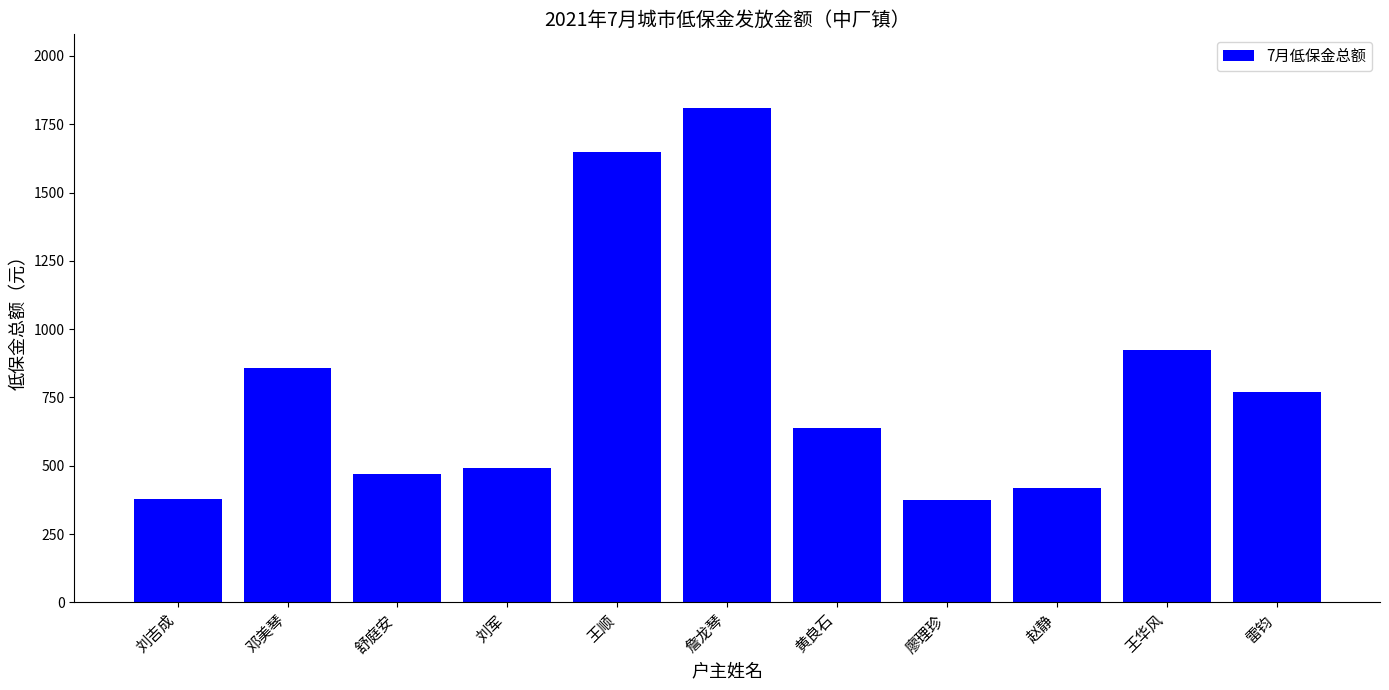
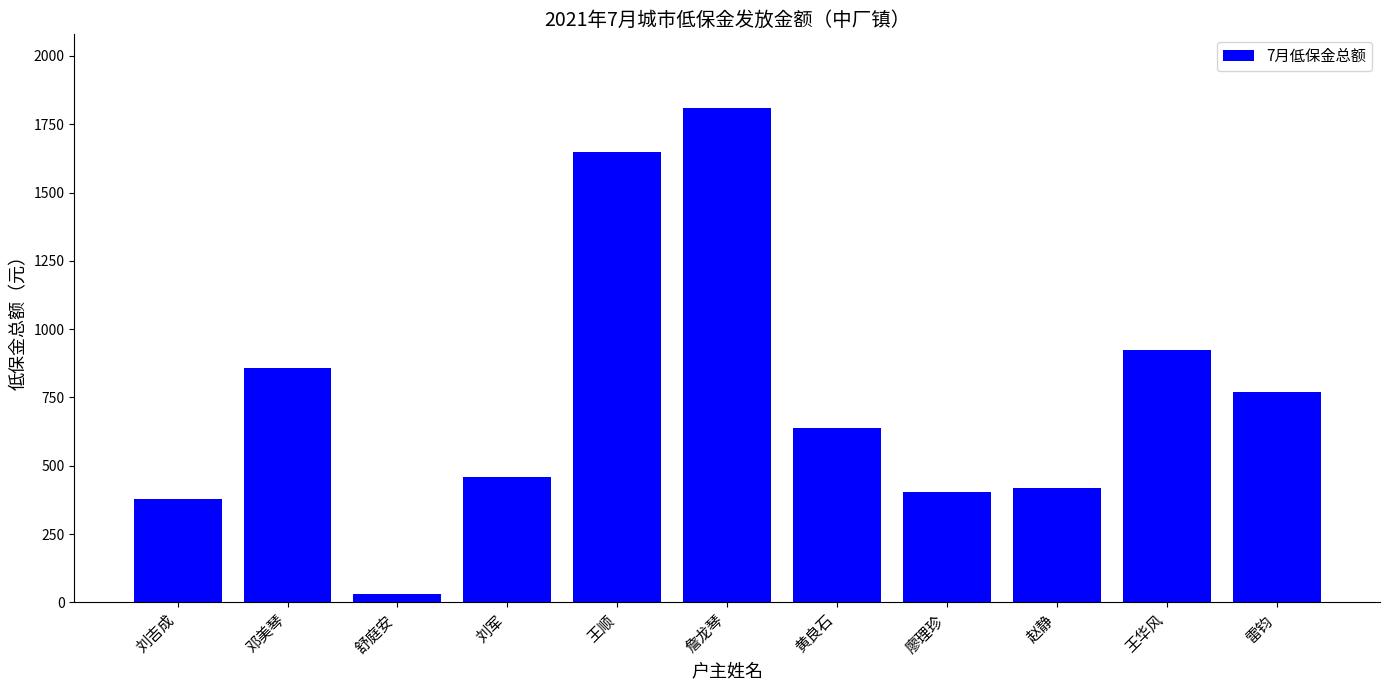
舒庭安: 470 -> 30
刘军: 490 -> 460
廖理珍: 370 -> 410
